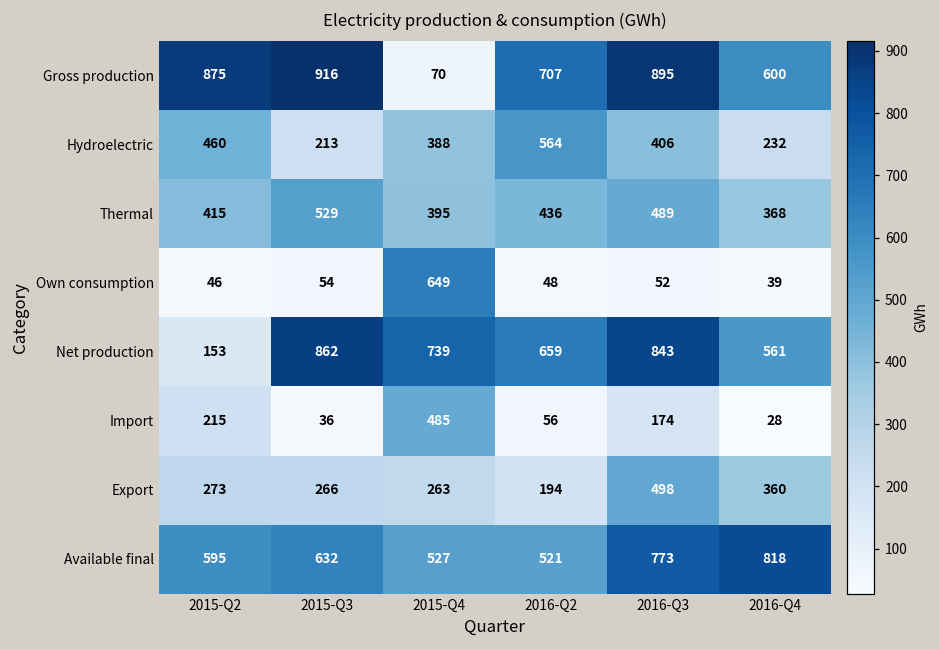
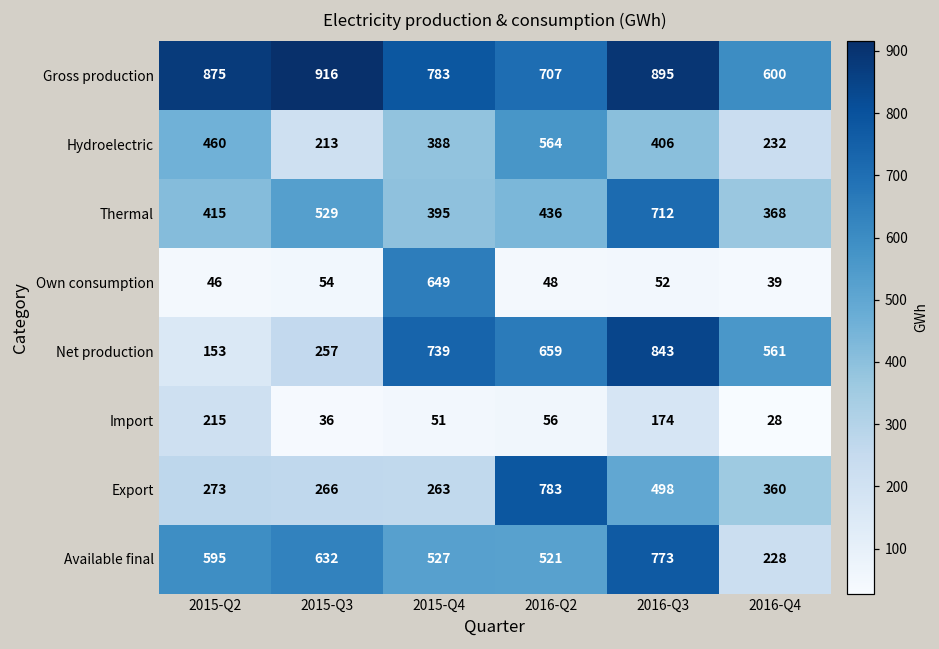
Gross production, 2015-Q4: 70 -> 783
Thermal, 2016-Q3: 489 -> 712
Net production, 2015-Q3: 862 -> 257
Import, 2015-Q4: 485 -> 51
Export, 2016-Q2: 194 -> 783
Available final, 2016-Q4: 818 -> 228
